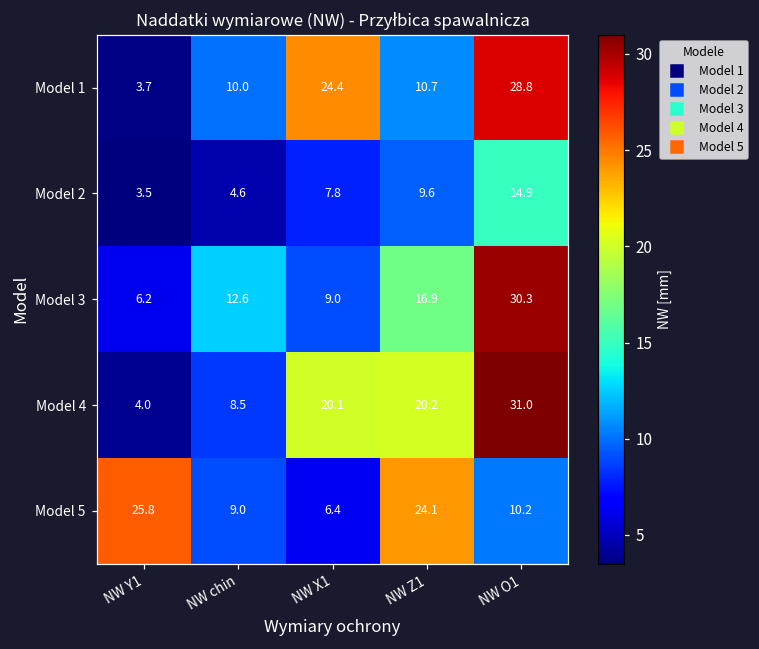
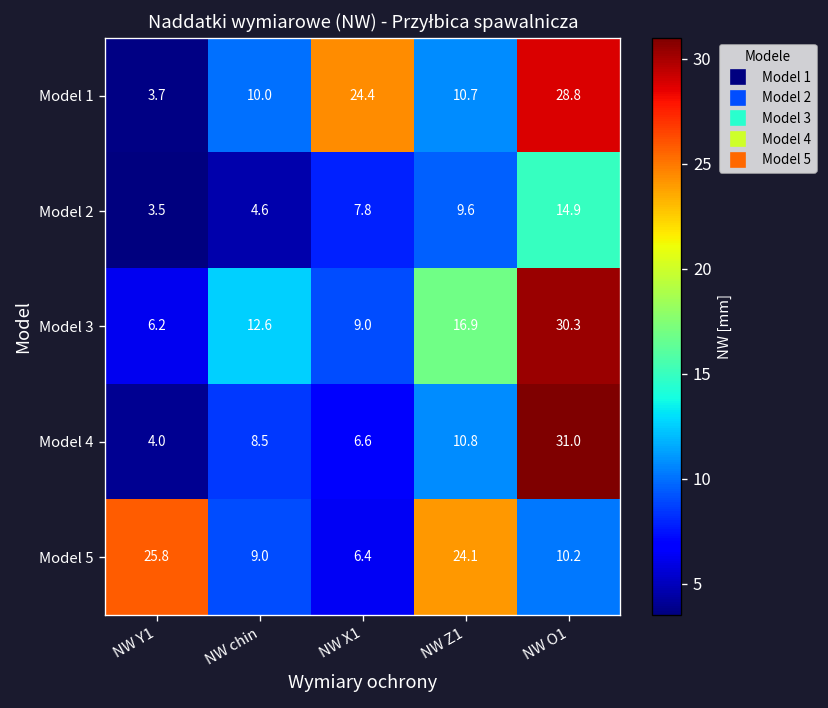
Model 4, NW X1: 20.1 -> 6.6
Model 4, NW Z1: 20.2 -> 10.8
